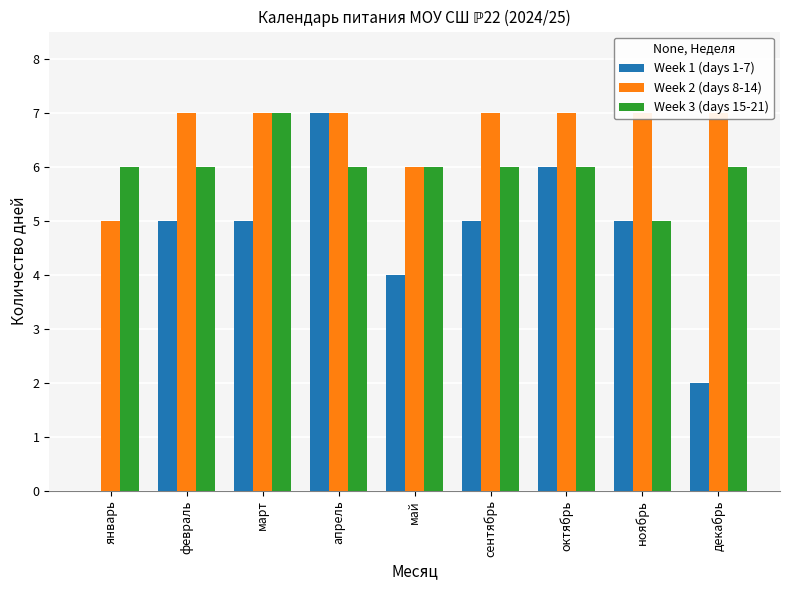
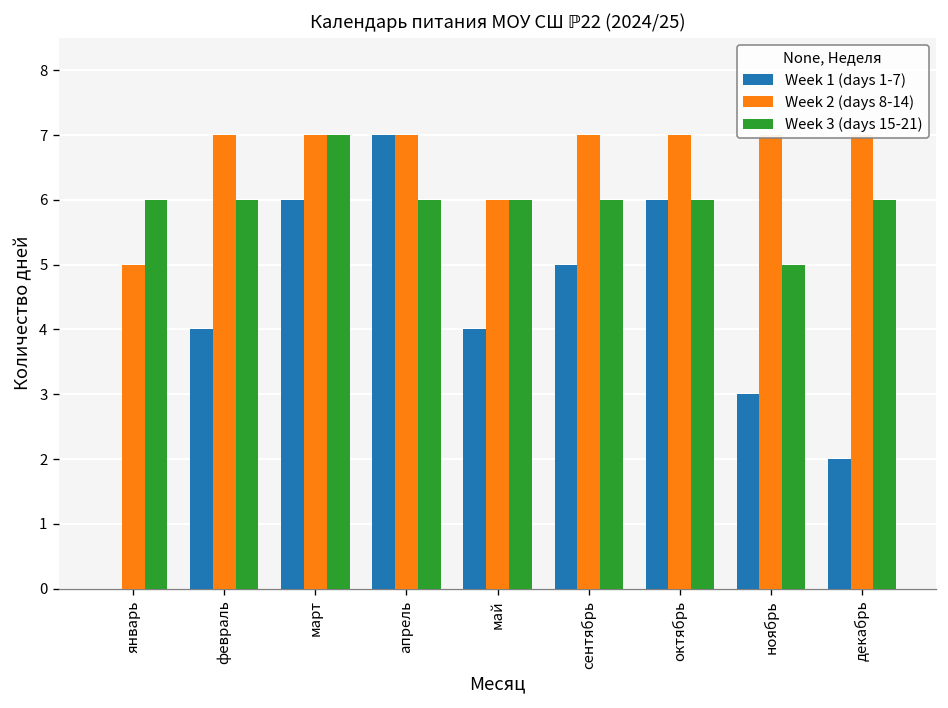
Week 1 (days 1-7), февраль: 5 -> 4
Week 1 (days 1-7), март: 5 -> 6
Week 1 (days 1-7), ноябрь: 5 -> 3
